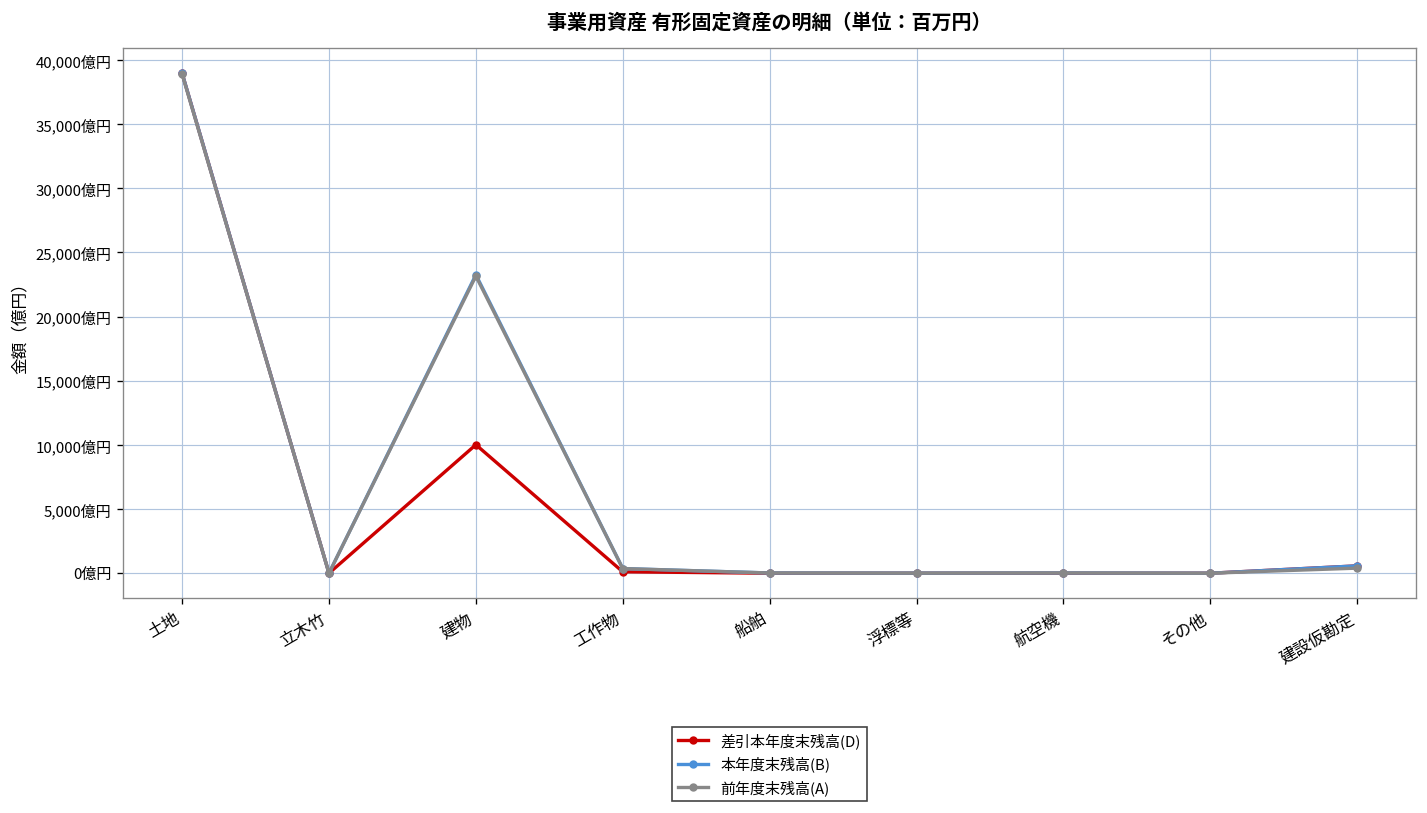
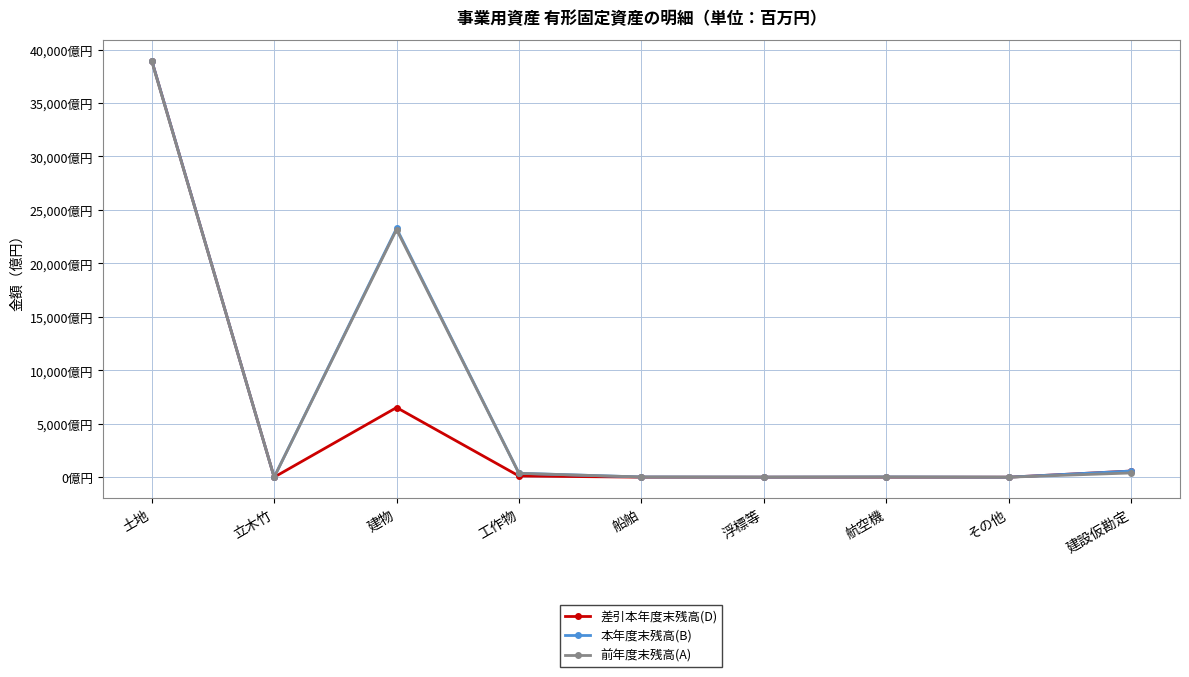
差引本年度末残高(D), 建物: 10,000億円 -> 6,500億円
